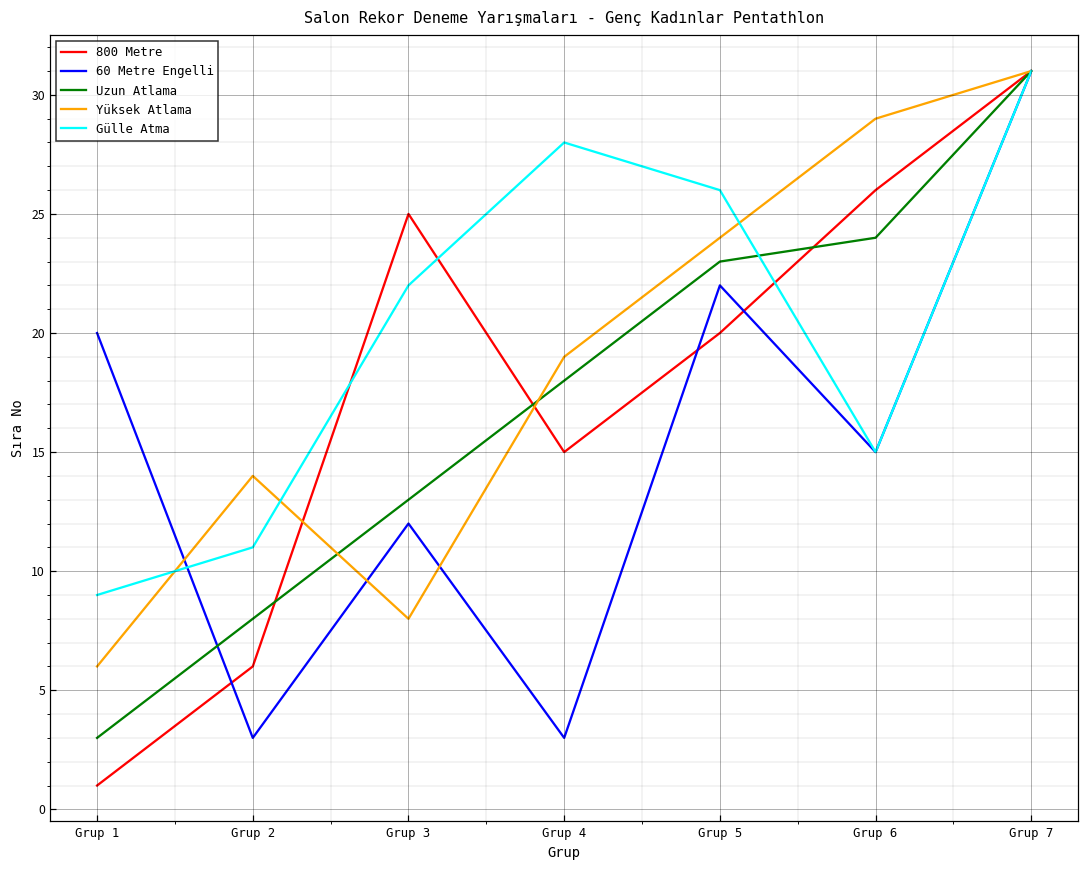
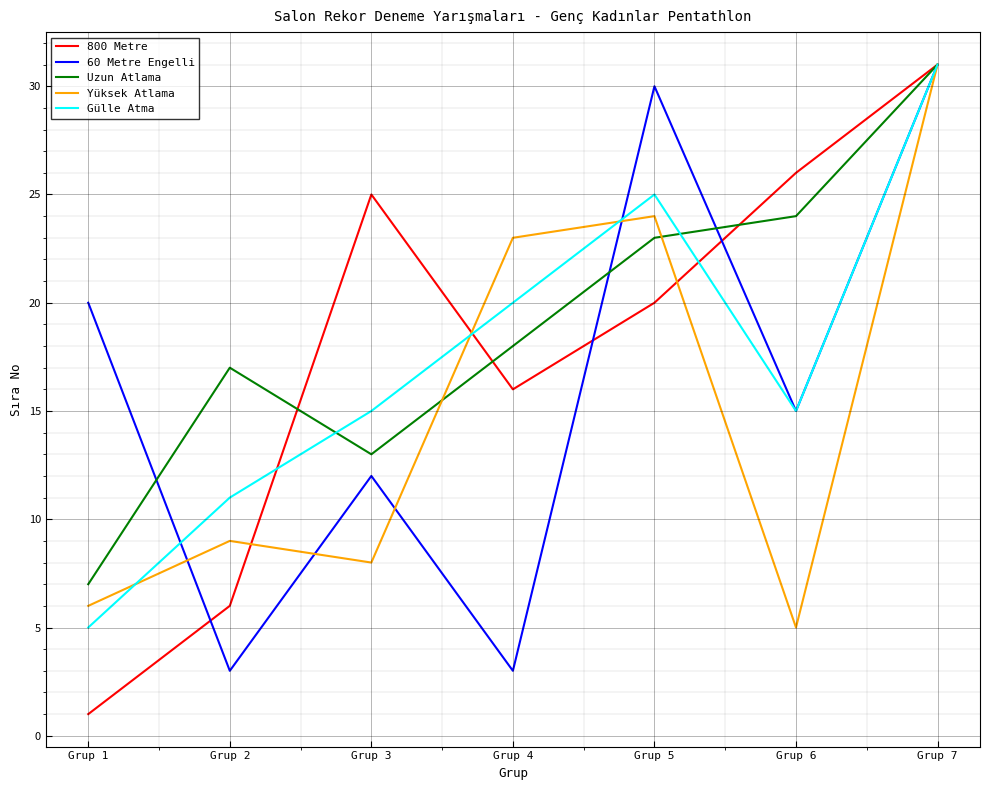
Uzun Atlama, Grup 1: 3 -> 7
Gülle Atma, Grup 1: 9 -> 5
Uzun Atlama, Grup 2: 8 -> 17
Yüksek Atlama, Grup 2: 14 -> 9
Gülle Atma, Grup 3: 22 -> 15
800 Metre, Grup 4: 15 -> 16
Yüksek Atlama, Grup 4: 19 -> 23
Gülle Atma, Grup 4: 28 -> 20
60 Metre Engelli, Grup 5: 22 -> 30
Gülle Atma, Grup 5: 26 -> 25
Yüksek Atlama, Grup 6: 29 -> 5
